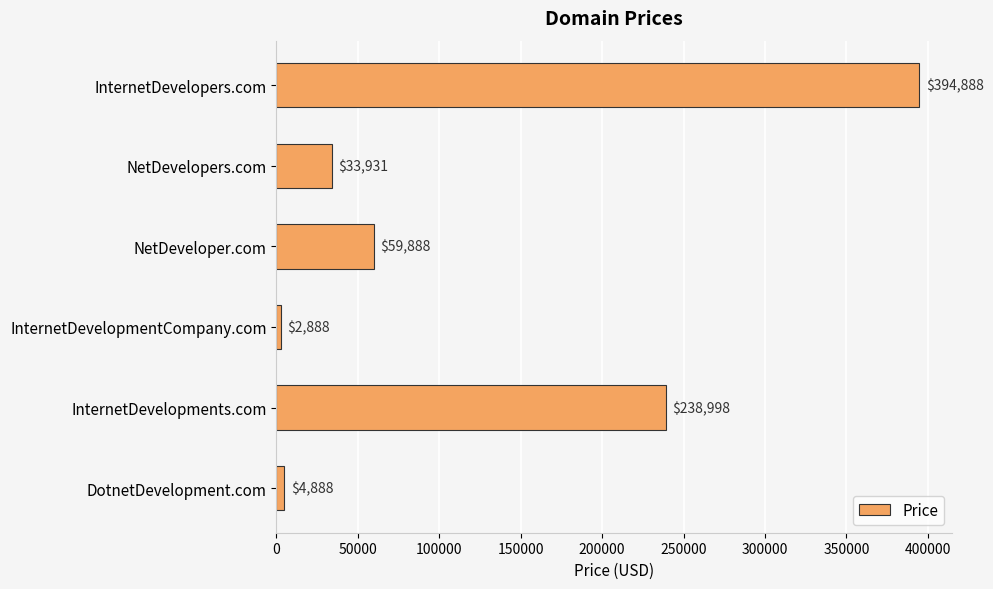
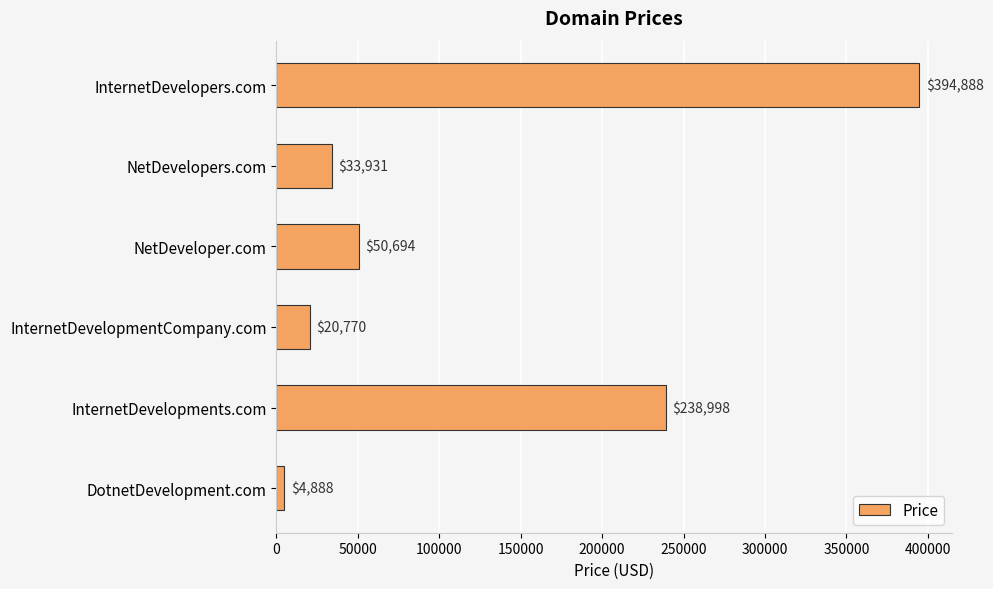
NetDeveloper.com: $59,888 -> $50,694
InternetDevelopmentCompany.com: $2,888 -> $20,770
